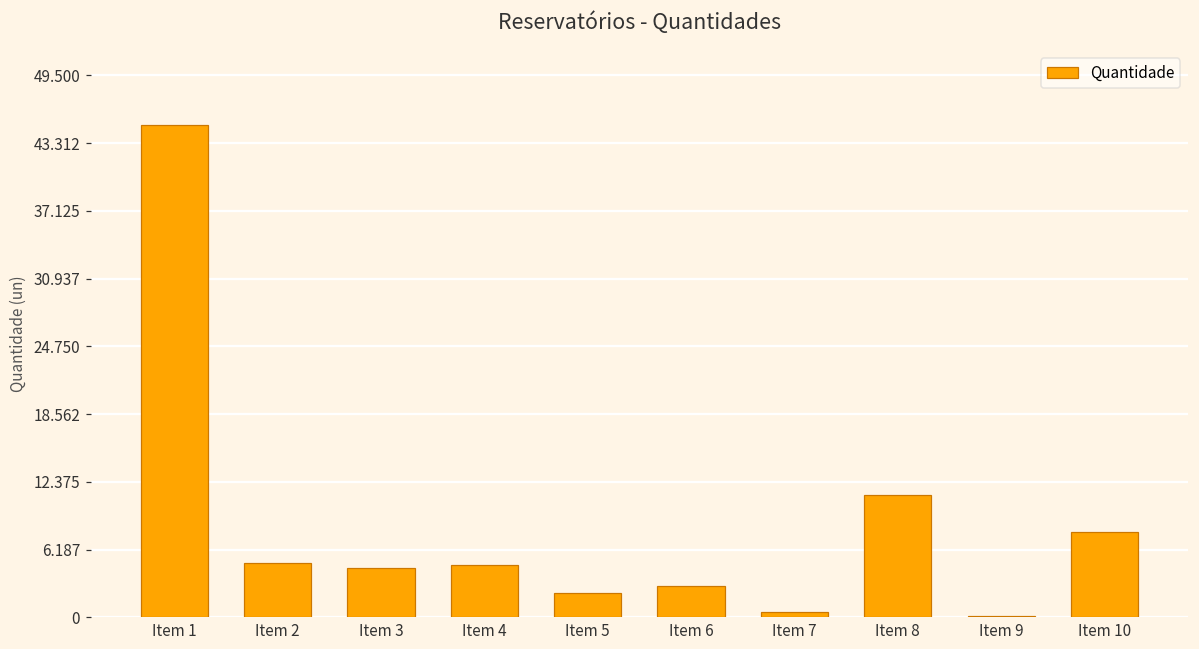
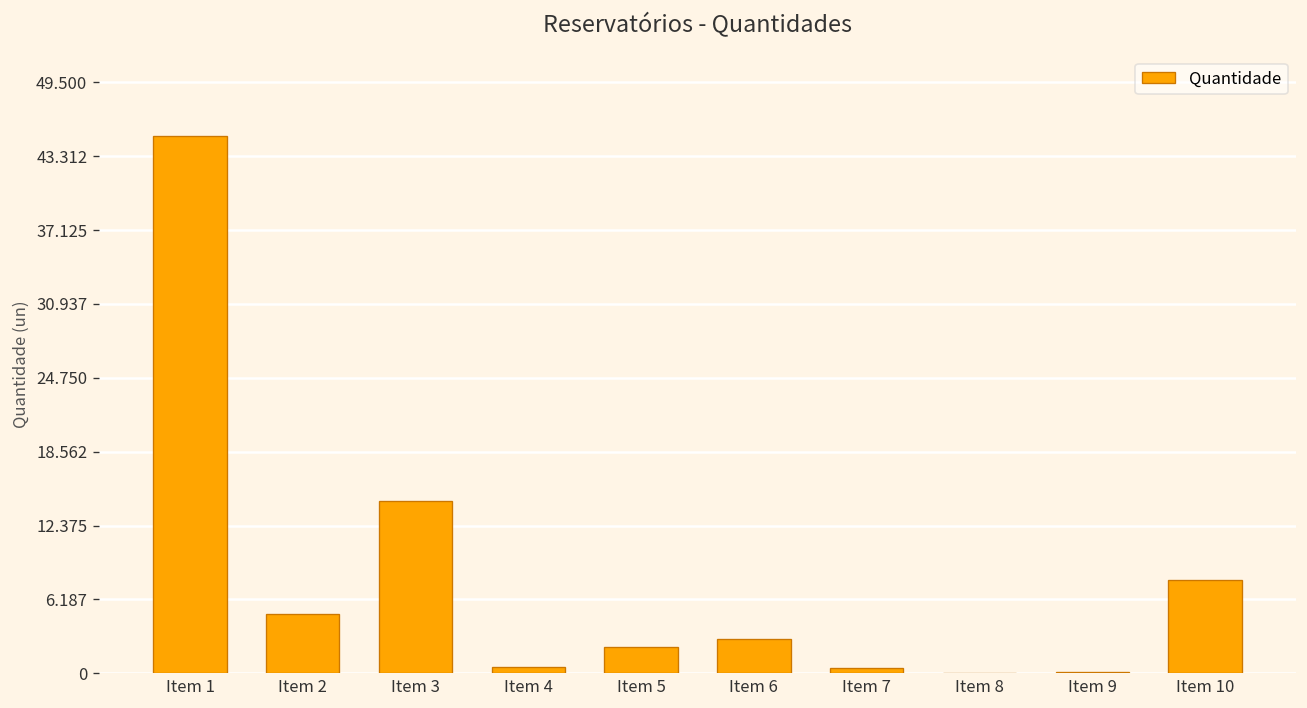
Item 3: 5 -> 14
Item 4: 5 -> 1
Item 8: 11 -> 0
